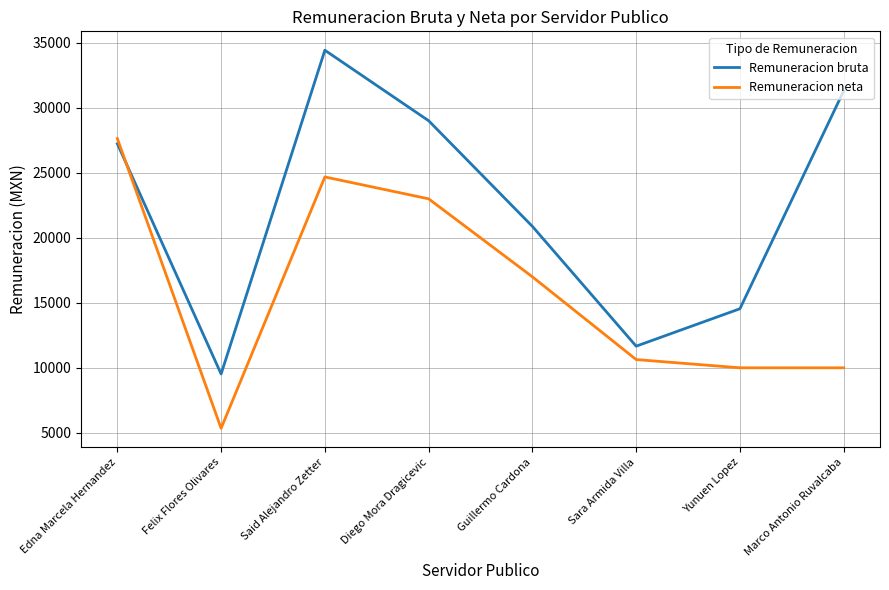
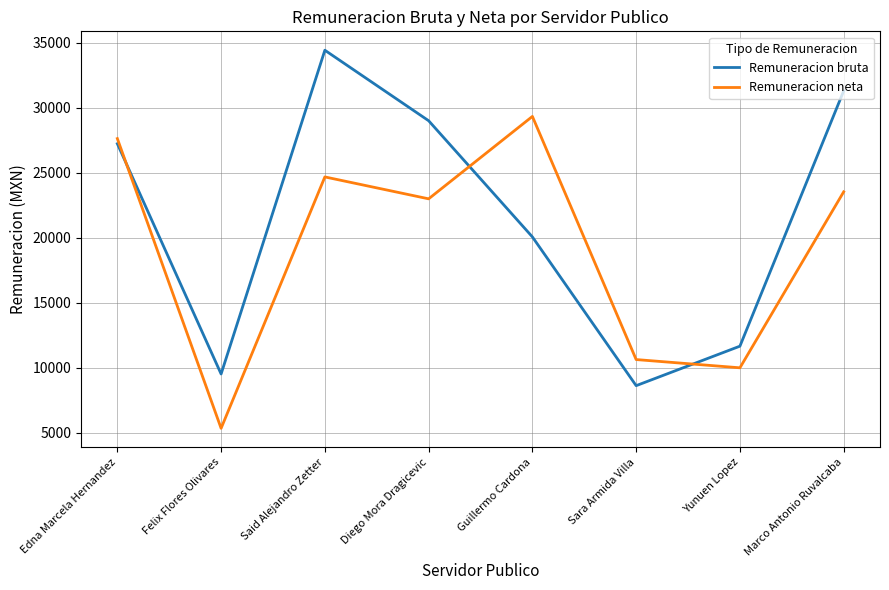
Remuneracion bruta, Guillermo Cardona: 20900 -> 20100
Remuneracion neta, Guillermo Cardona: 17000 -> 29300
Remuneracion bruta, Sara Armida Villa: 11700 -> 8600
Remuneracion bruta, Yunuen Lopez: 14500 -> 11700
Remuneracion neta, Marco Antonio Ruvalcaba: 10000 -> 23500
